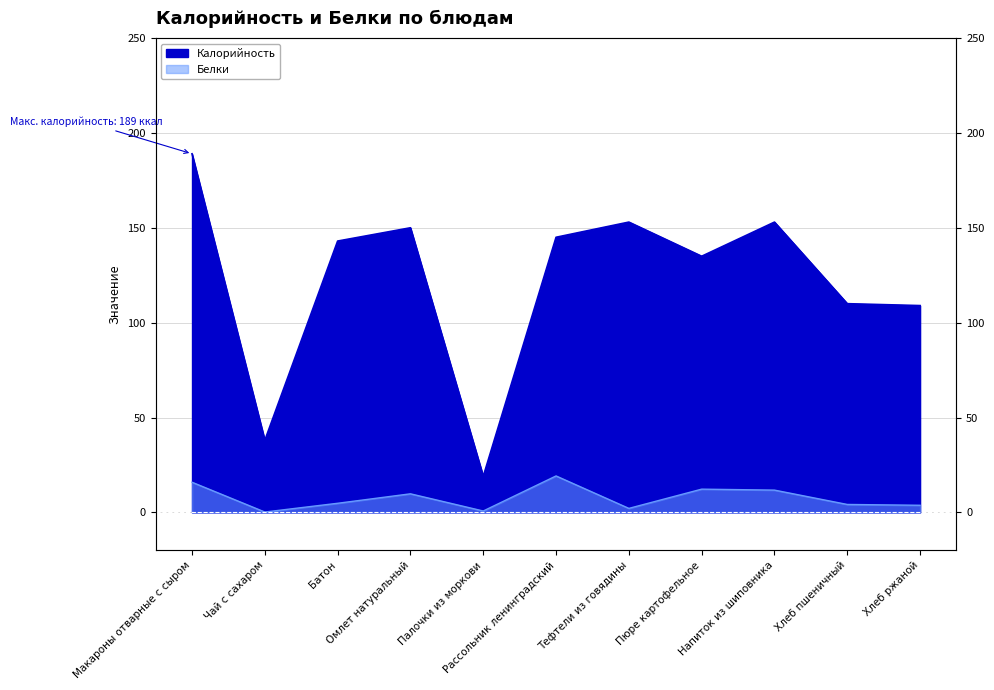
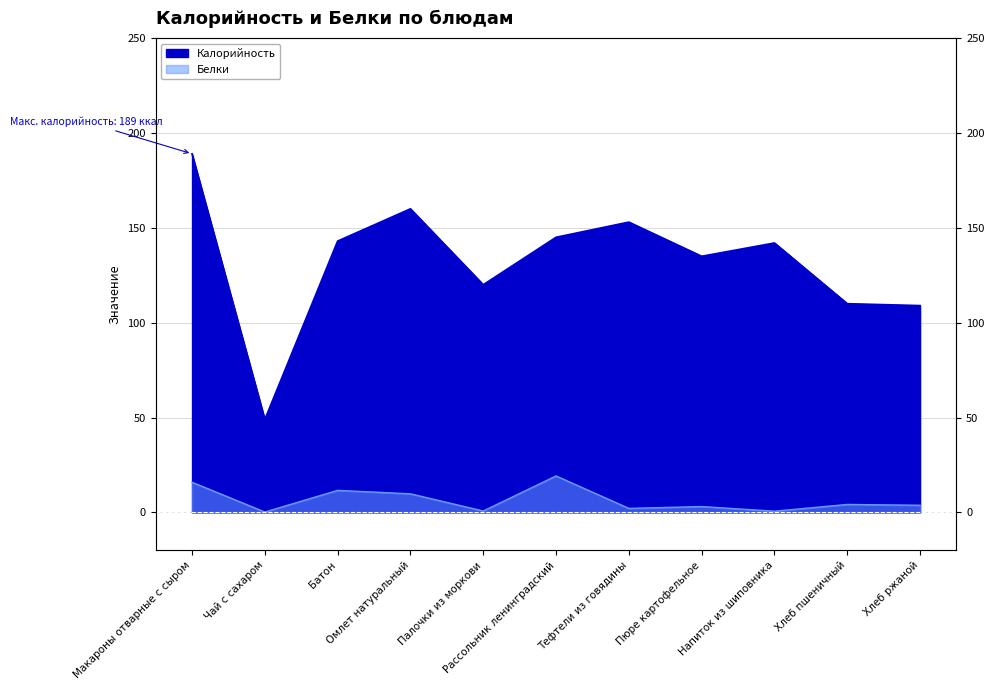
Калорийность, Чай с сахаром: 38 -> 49
Белки, Батон: 5 -> 12
Калорийность, Омлет натуральный: 150 -> 160
Калорийность, Палочки из моркови: 19 -> 120
Белки, Пюре картофельное: 12 -> 3
Калорийность, Напиток из шиповника: 153 -> 142
Белки, Напиток из шиповника: 12 -> 1
